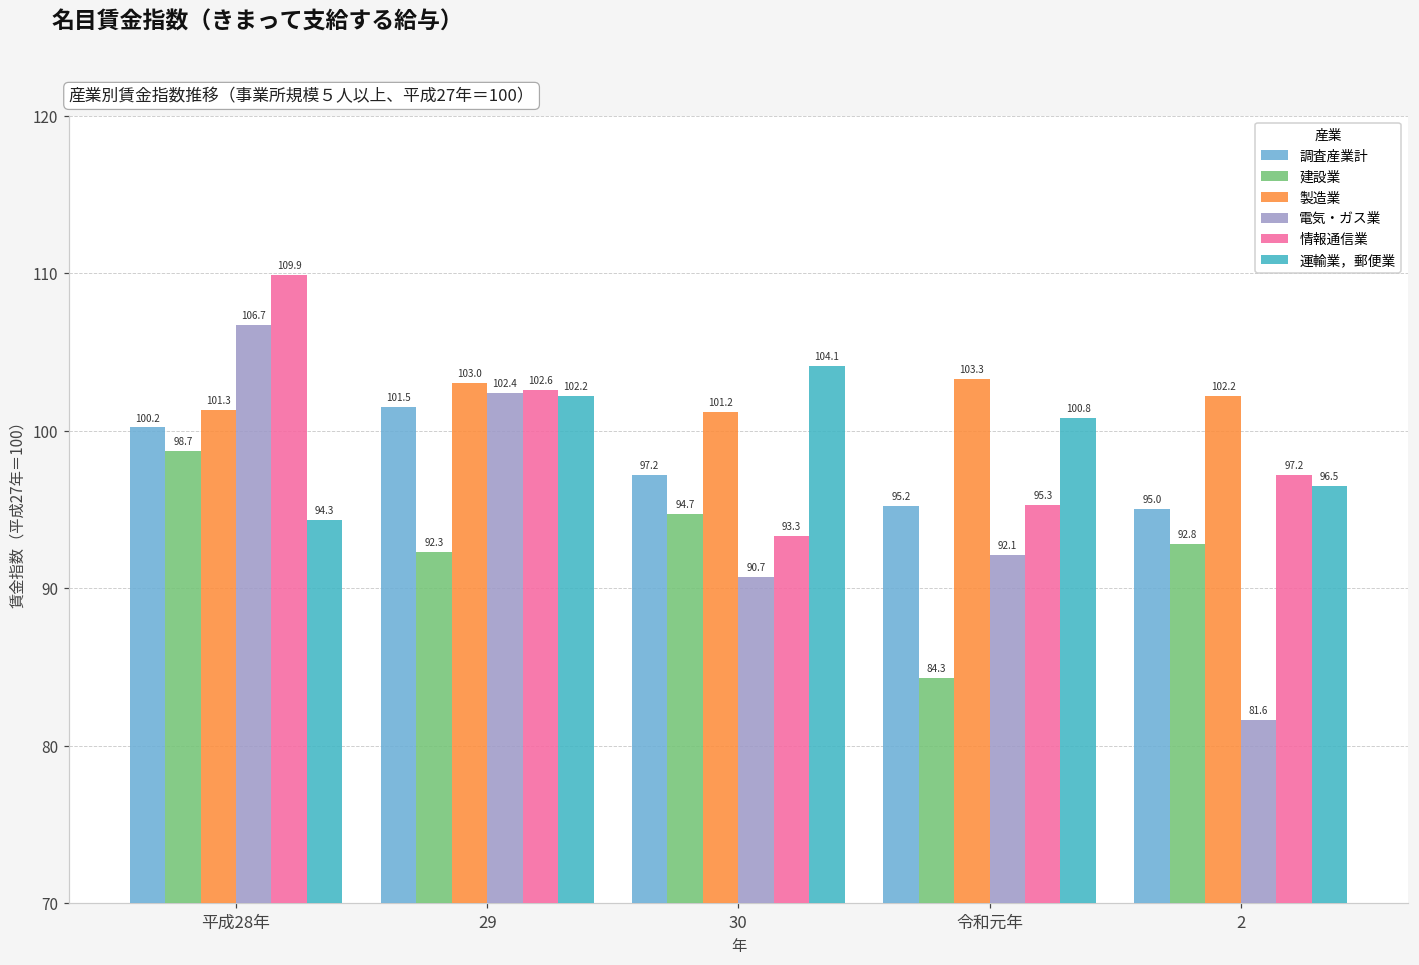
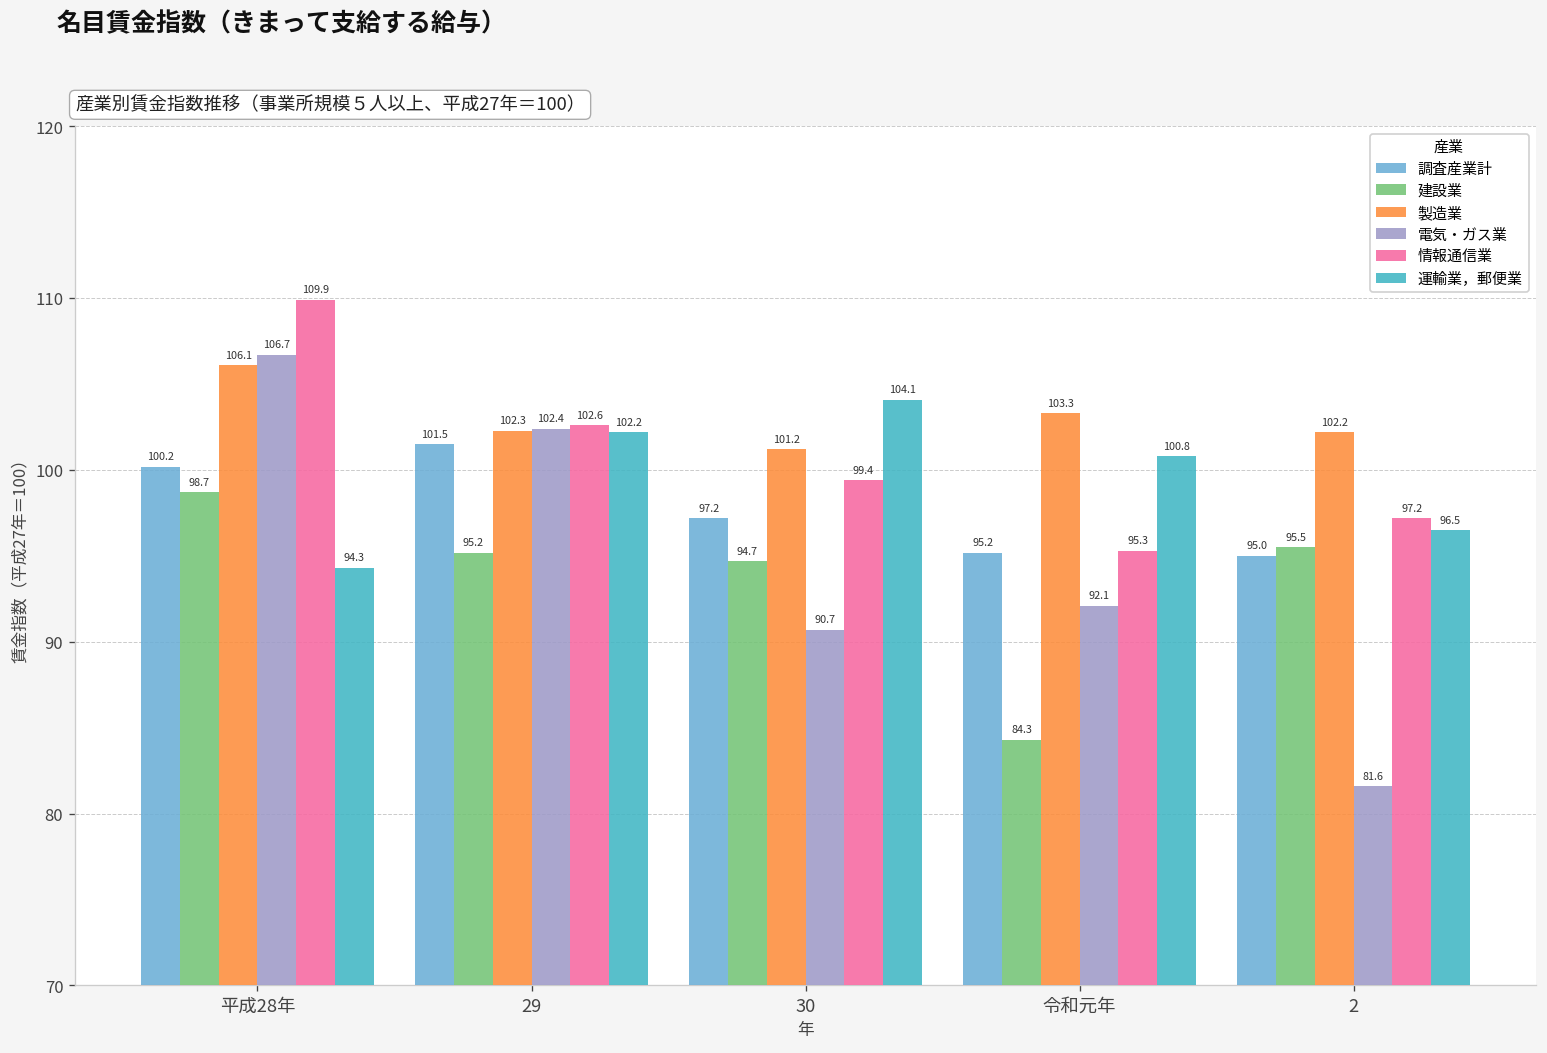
製造業, 平成28年: 101.3 -> 106.1
建設業, 29: 92.3 -> 95.2
製造業, 29: 103.0 -> 102.3
情報通信業, 30: 93.3 -> 99.4
建設業, 2: 92.8 -> 95.5
